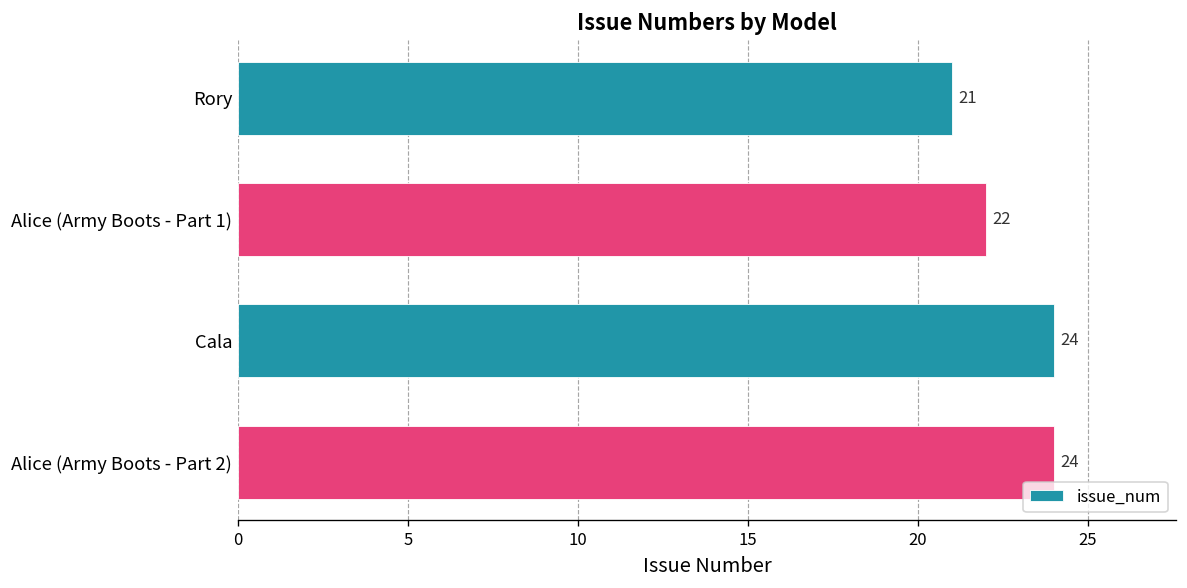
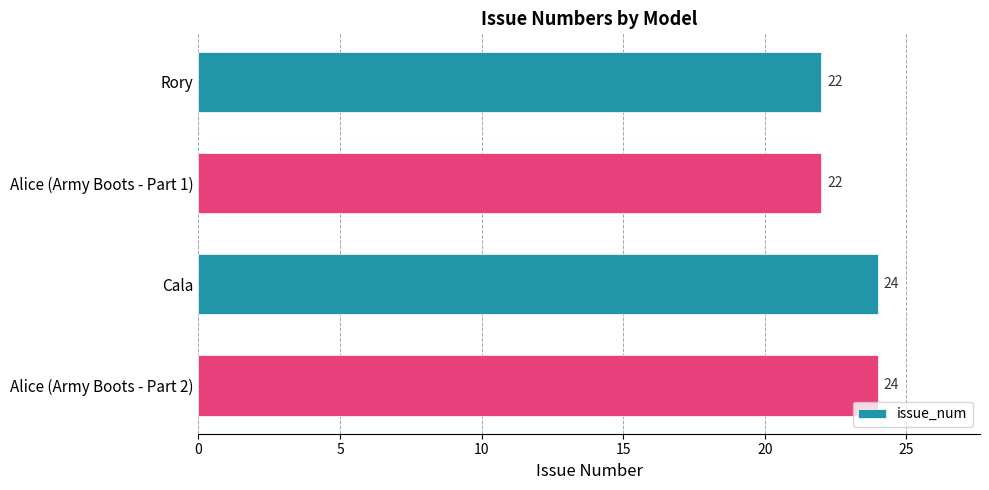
Rory: 21 -> 22
